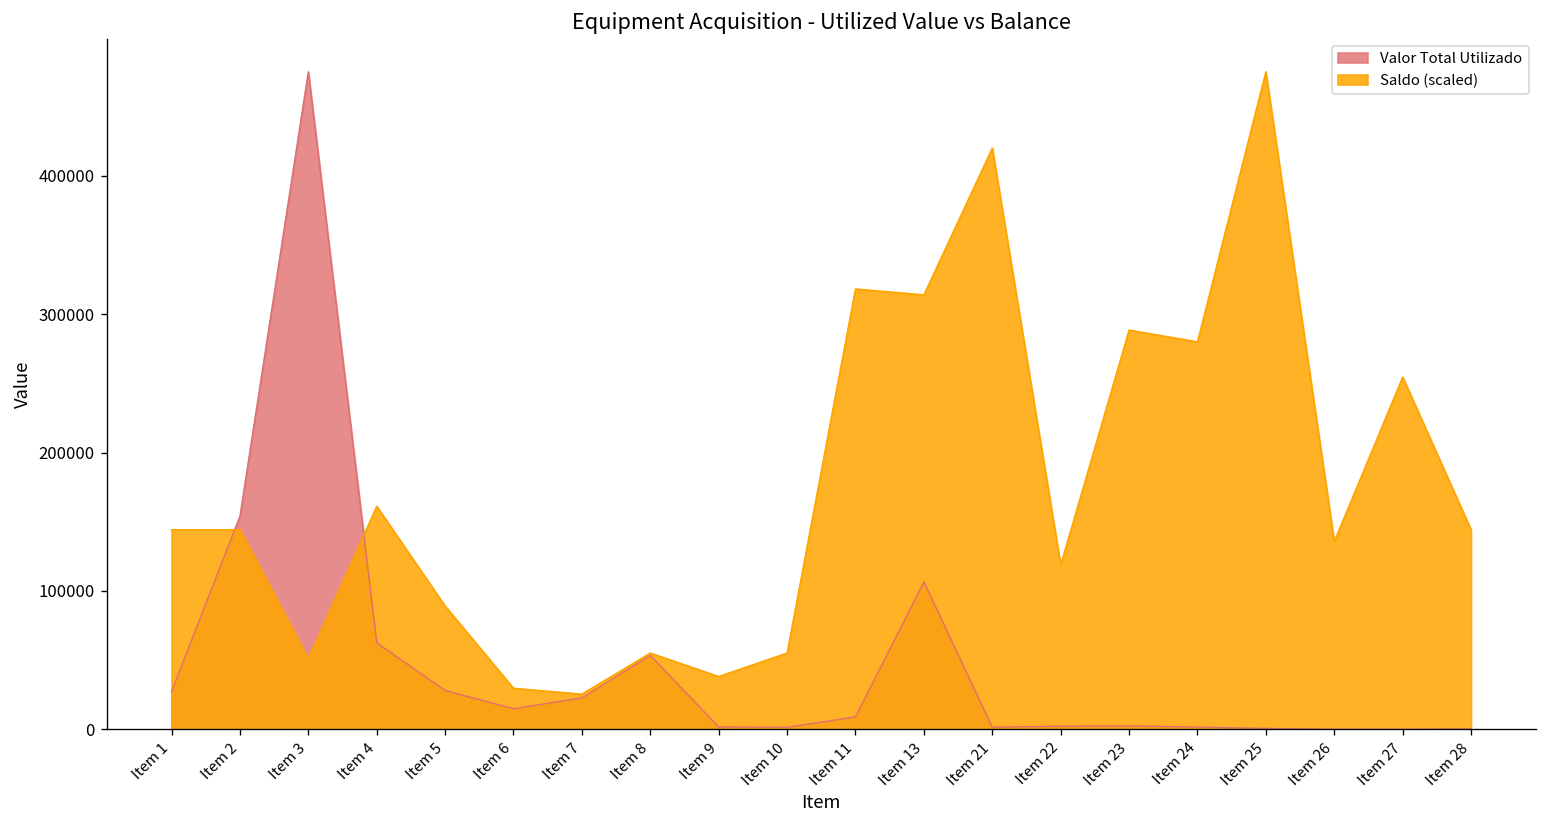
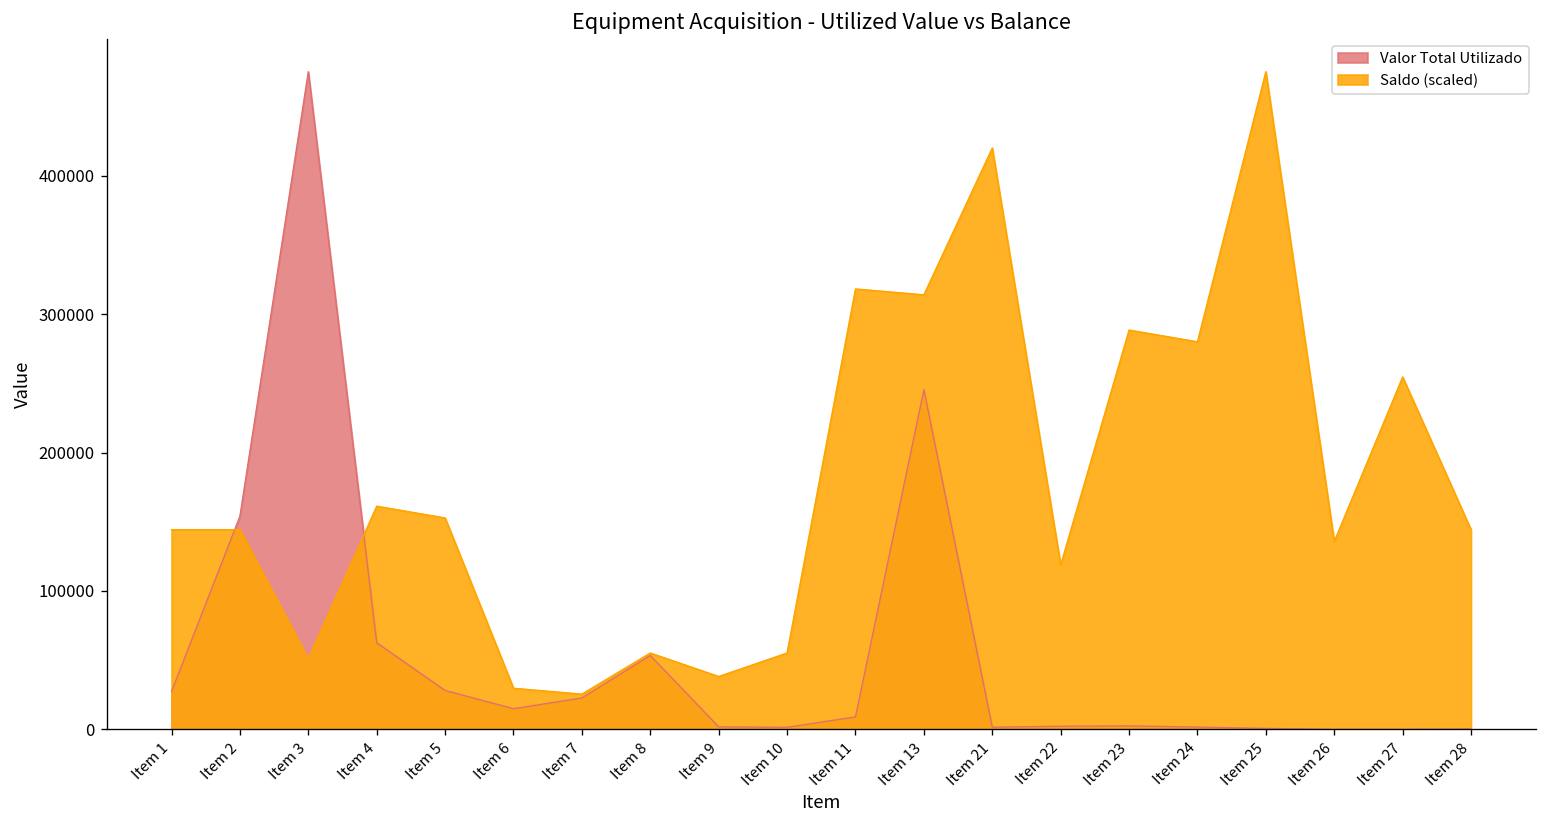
Saldo (scaled), Item 5: 89000 -> 153000
Valor Total Utilizado, Item 13: 107000 -> 245000
